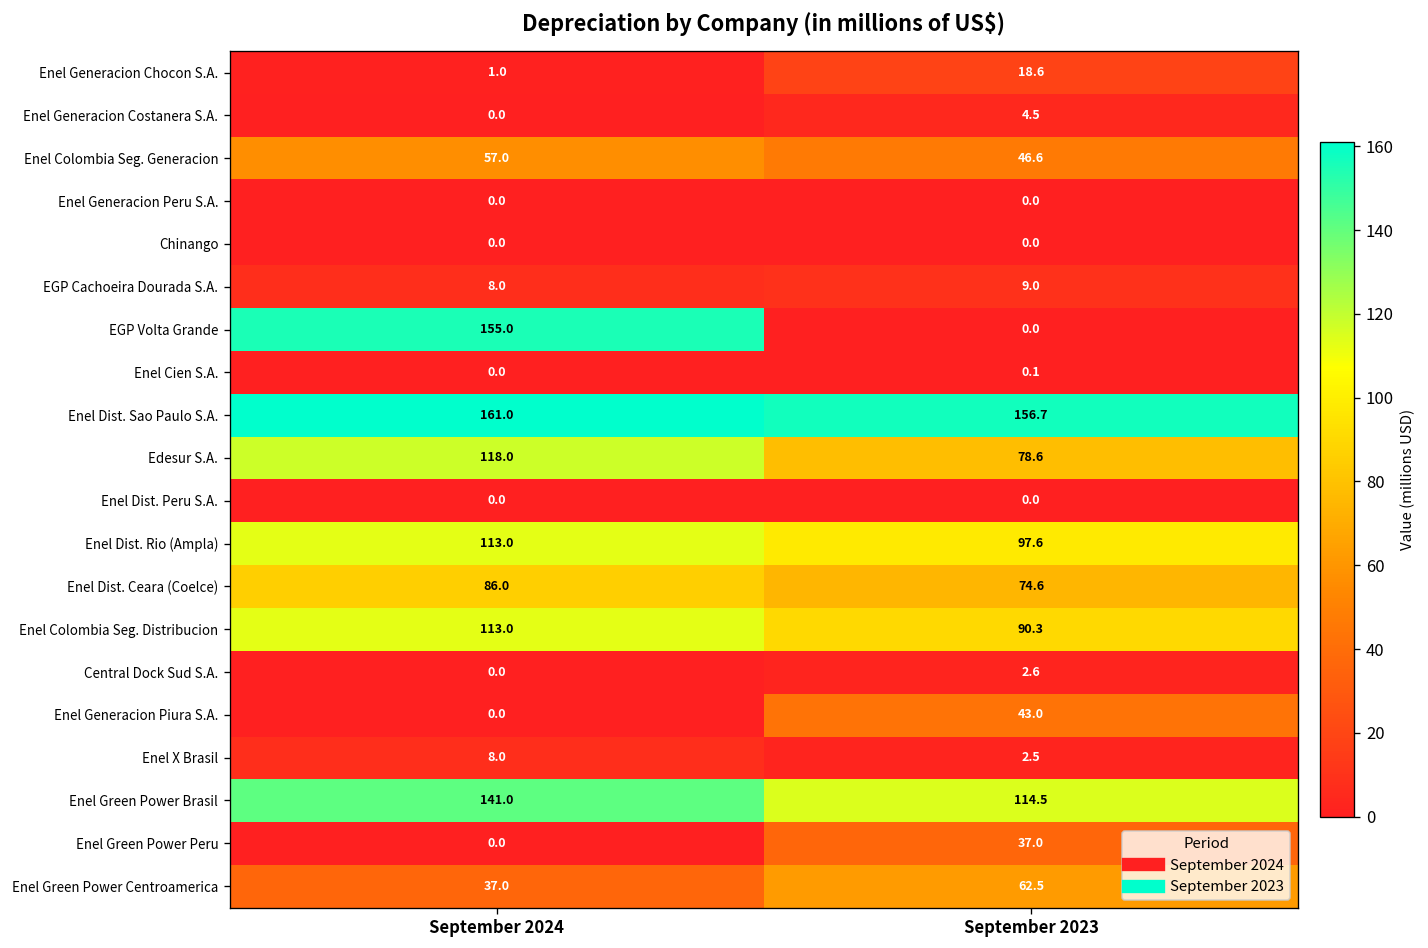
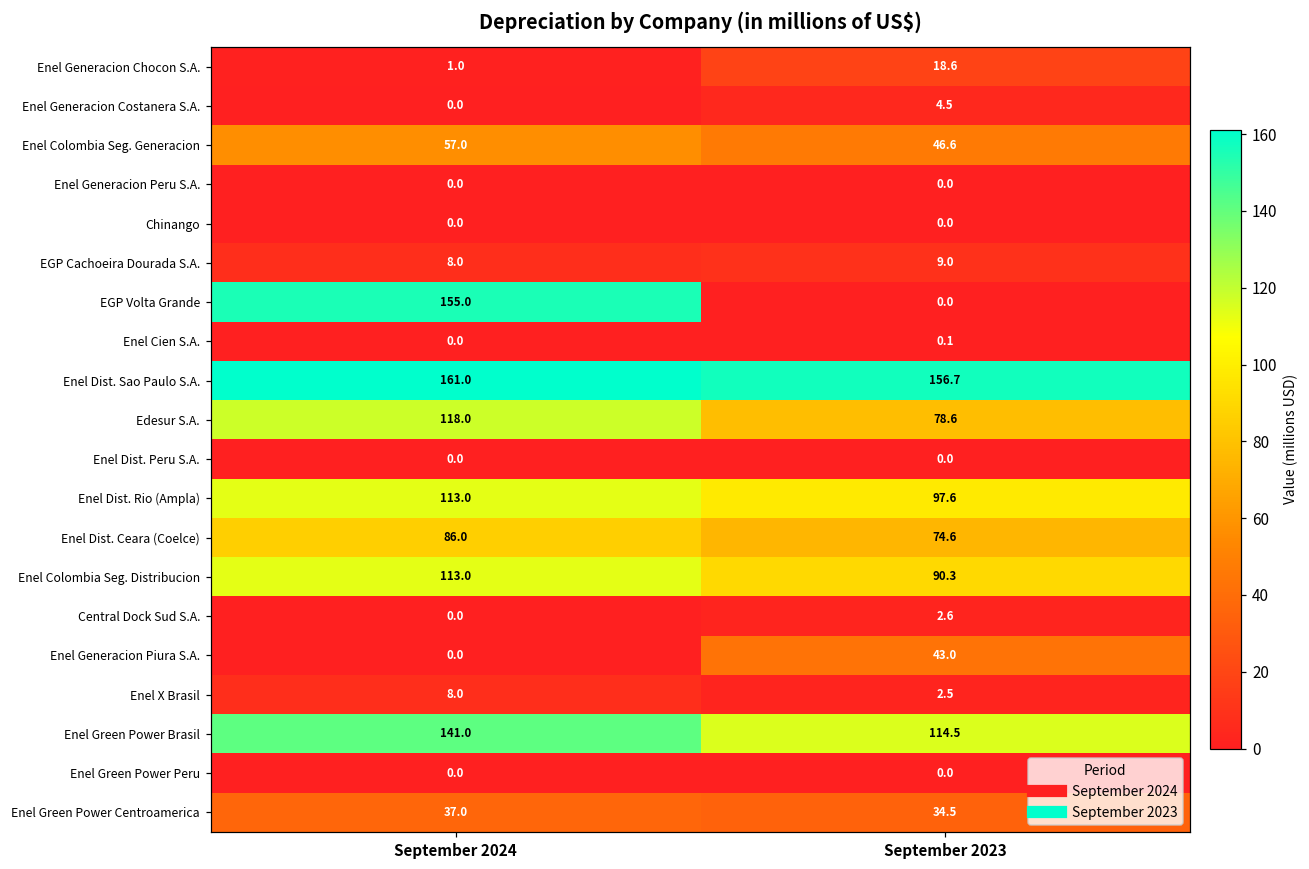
Enel Green Power Peru, September 2023: 37.0 -> 0.0
Enel Green Power Centroamerica, September 2023: 62.5 -> 34.5
